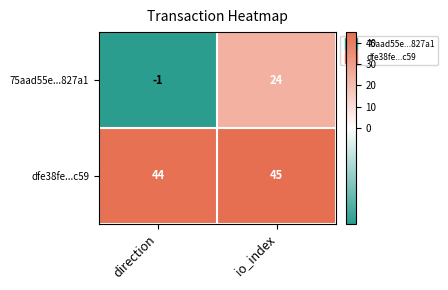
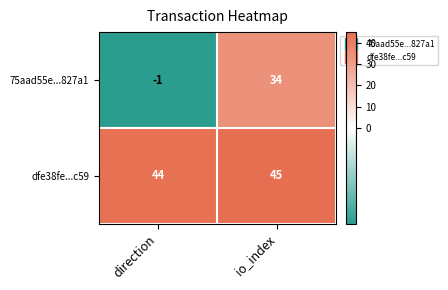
75aad55e...827a1, io_index: 24 -> 34
